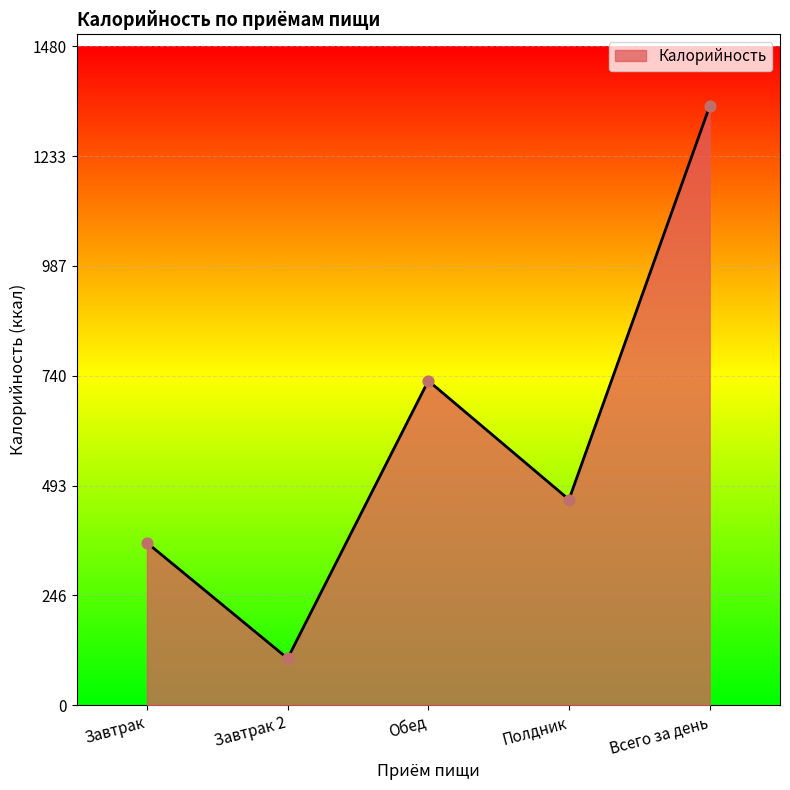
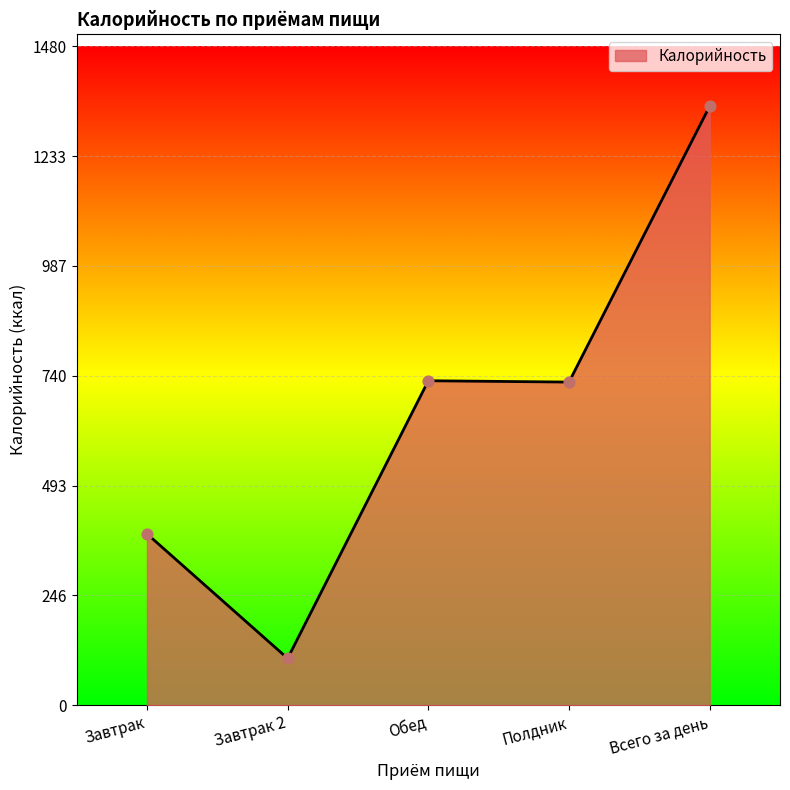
Завтрак: 370 -> 390
Полдник: 460 -> 730
